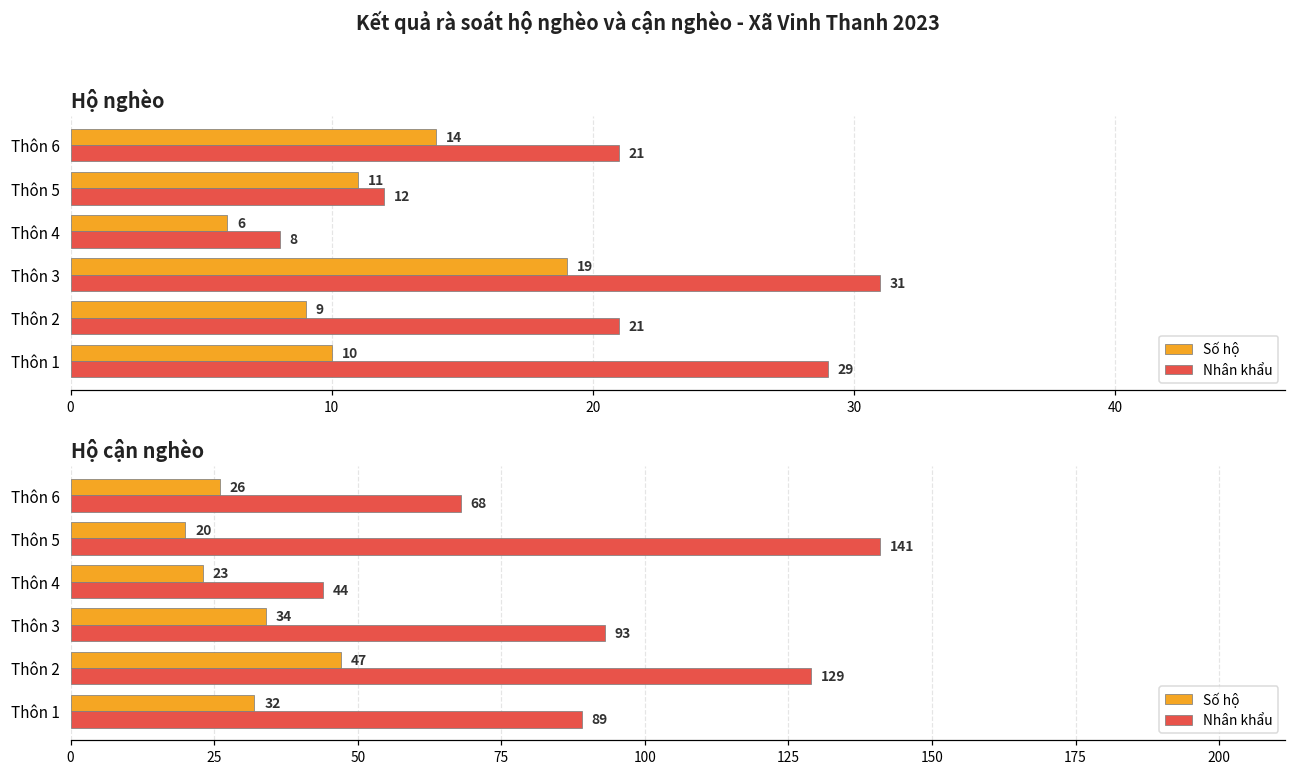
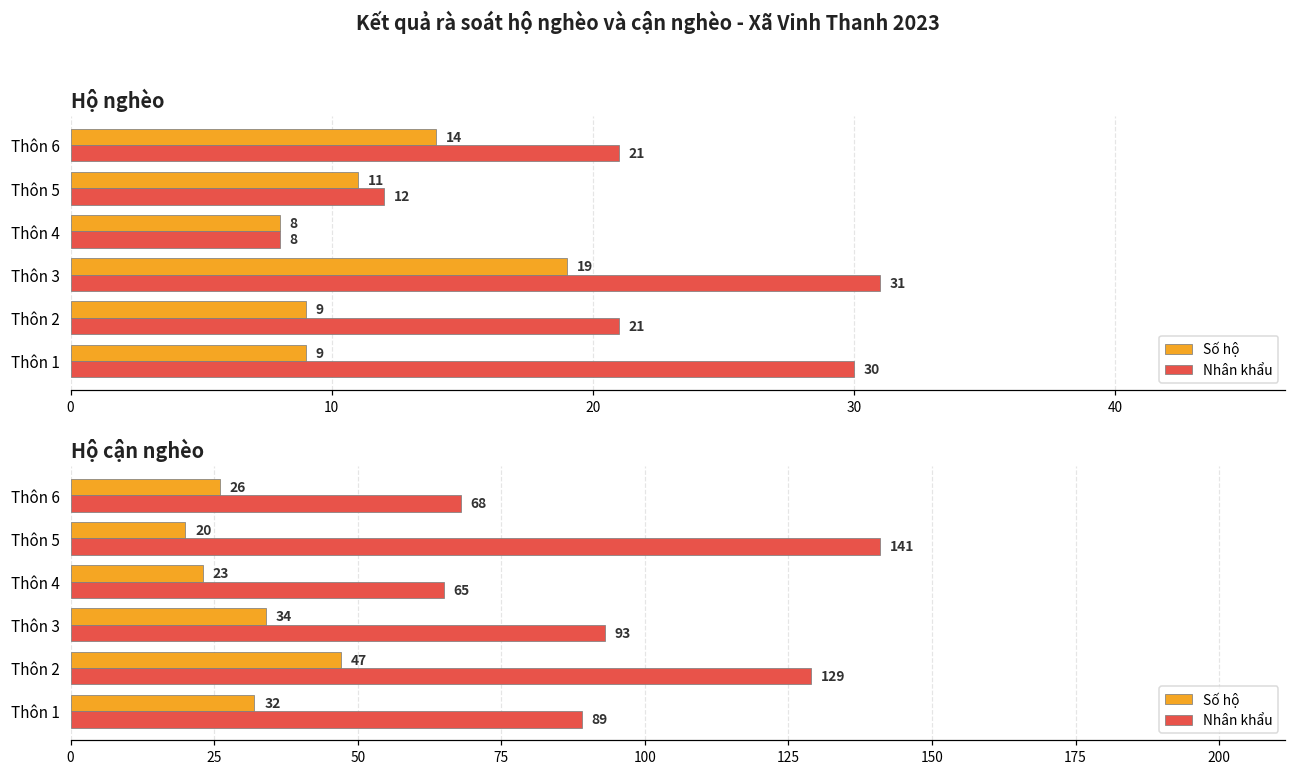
Hộ nghèo, Số hộ, Thôn 4: 6 -> 8
Hộ nghèo, Số hộ, Thôn 1: 10 -> 9
Hộ nghèo, Nhân khẩu, Thôn 1: 29 -> 30
Hộ cận nghèo, Nhân khẩu, Thôn 4: 44 -> 65
